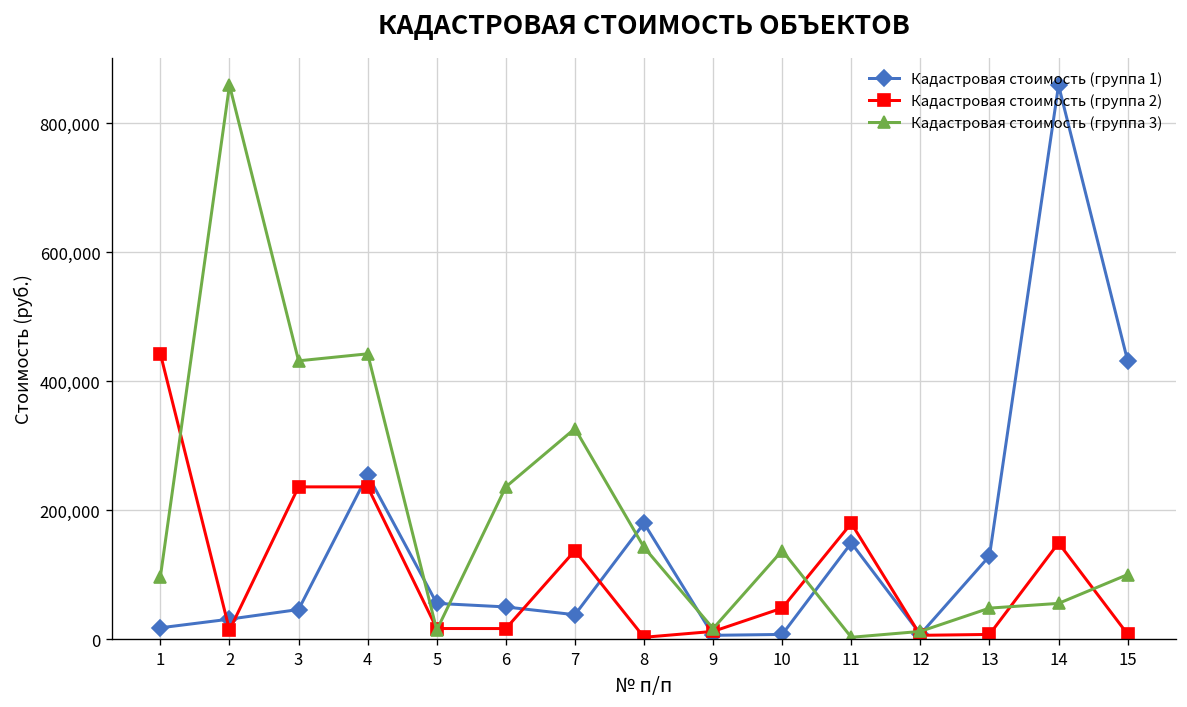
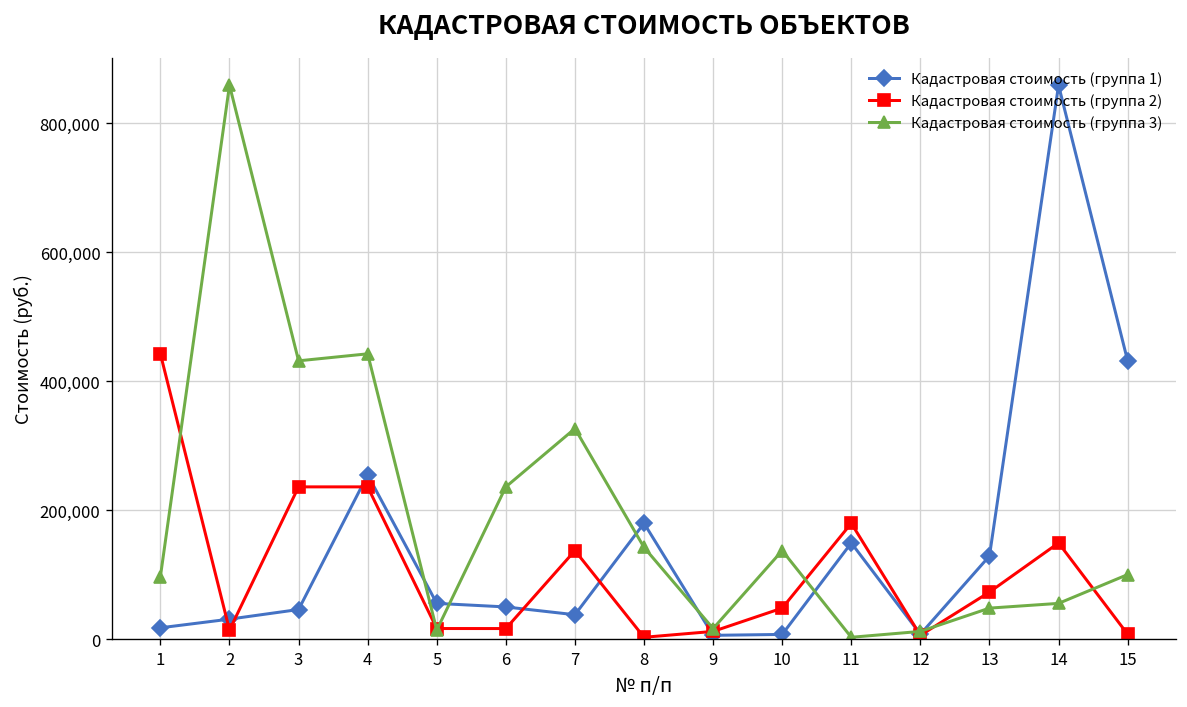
Кадастровая стоимость (группа 2), 13: 10,000 -> 70,000
